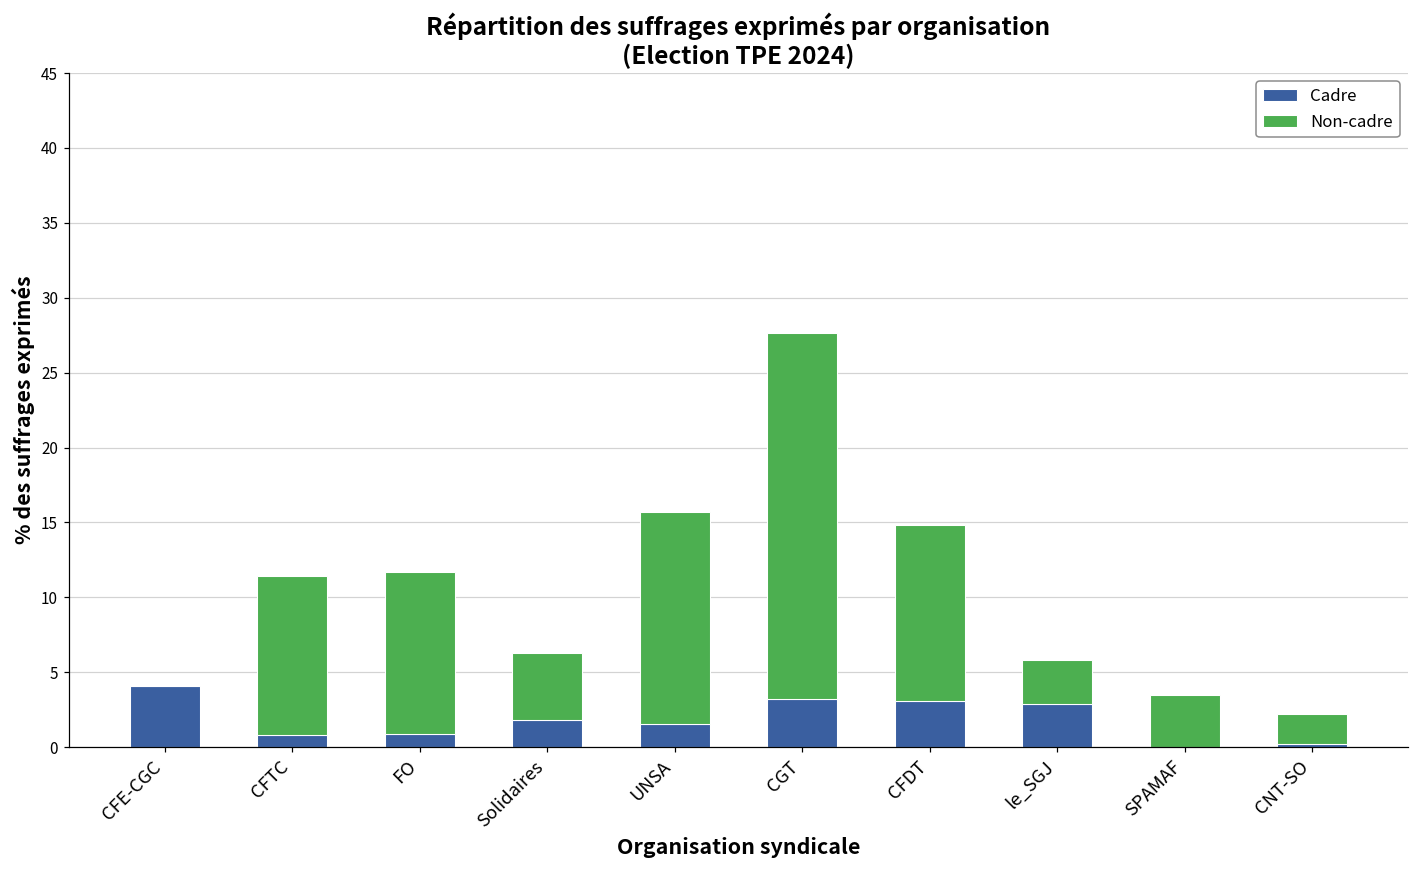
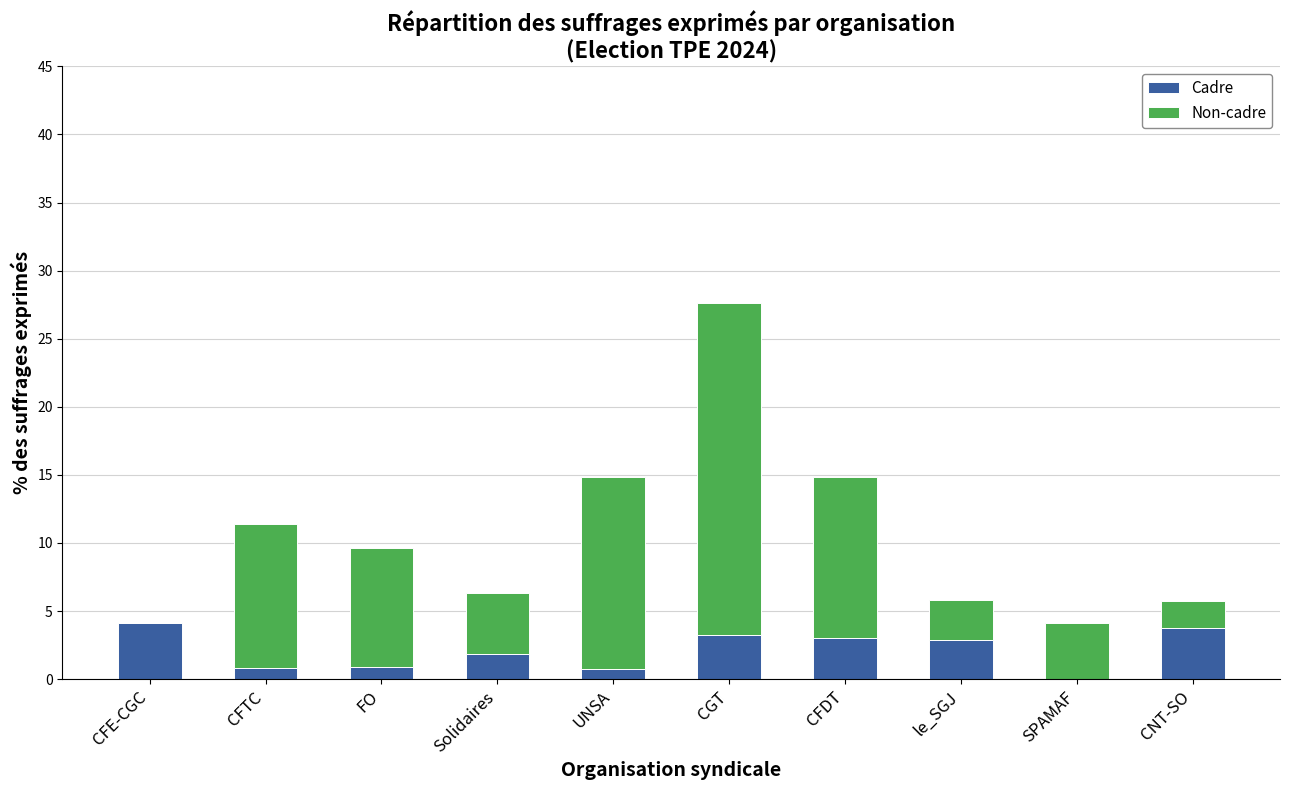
Non-cadre, FO: 10.8 -> 8.8
Cadre, UNSA: 1.6 -> 0.7
Non-cadre, SPAMAF: 3.5 -> 4.1
Cadre, CNT-SO: 0.2 -> 3.7
